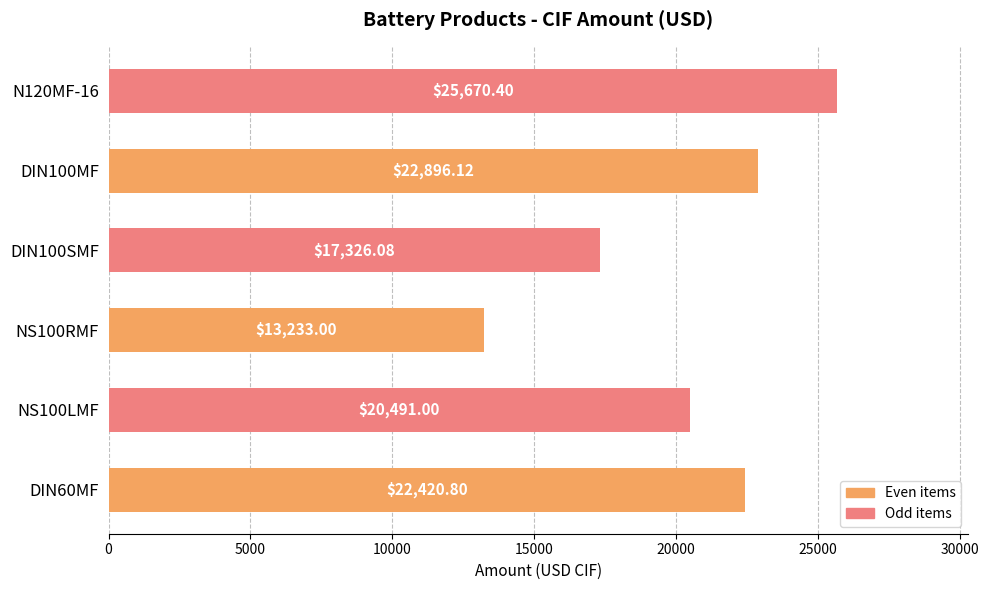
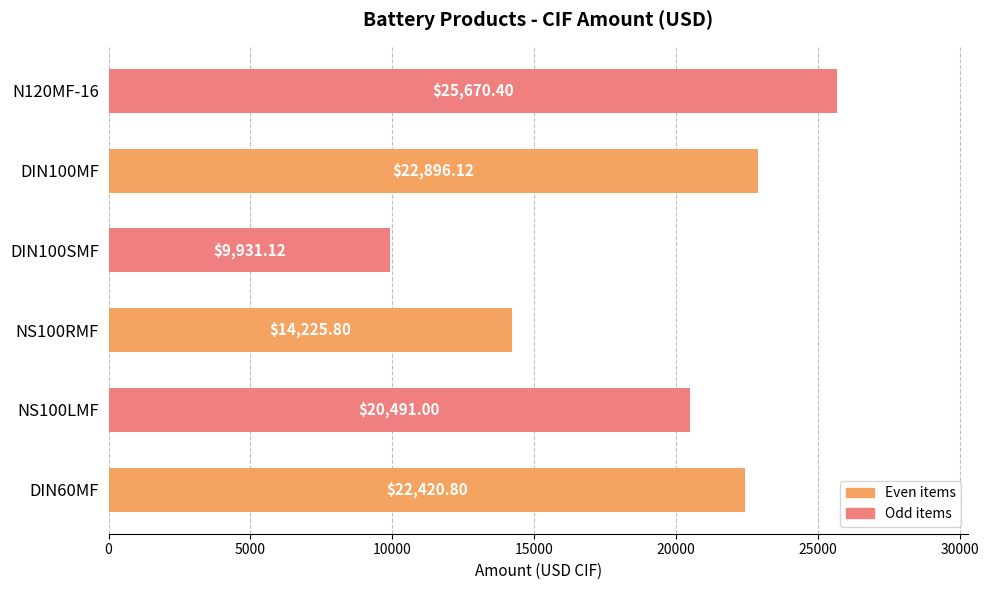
DIN100SMF: $17,326.08 -> $9,931.12
NS100RMF: $13,233.00 -> $14,225.80
